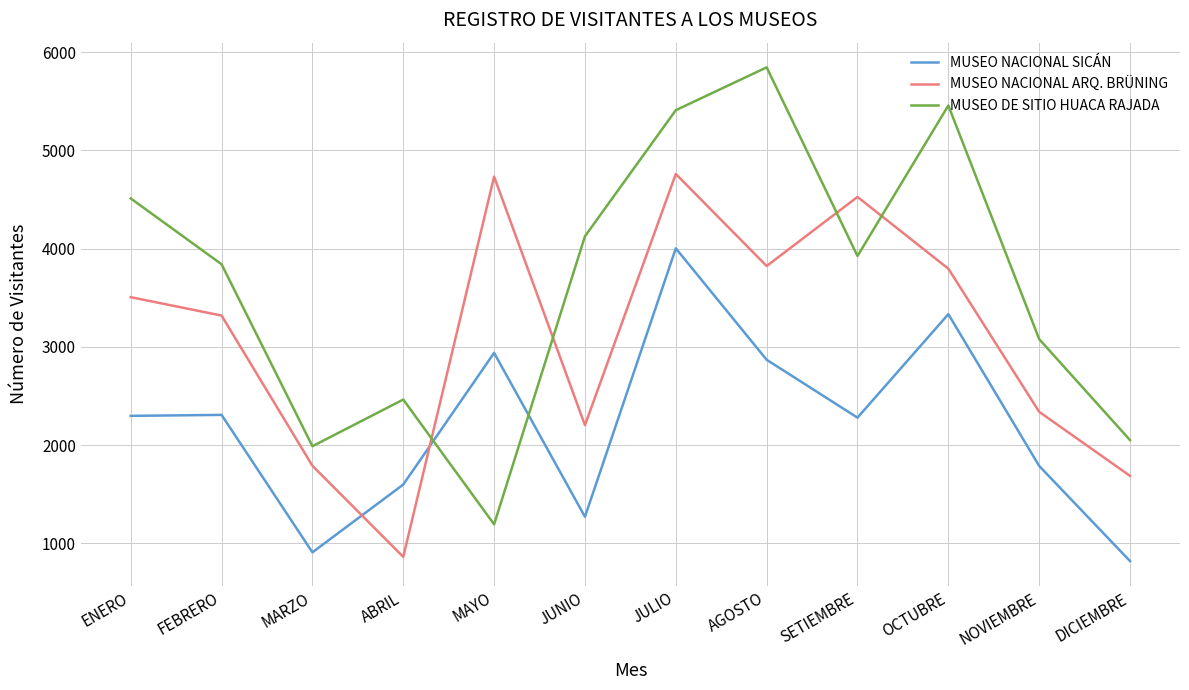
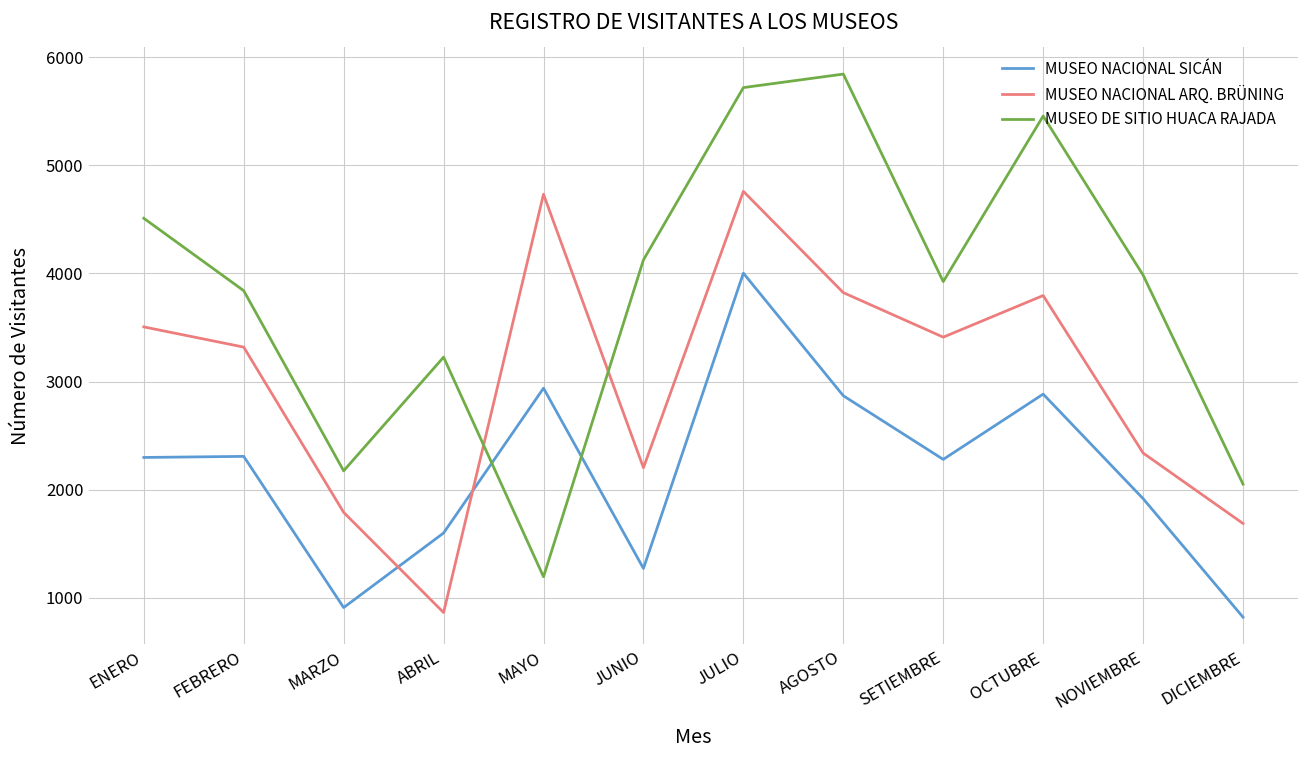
MUSEO DE SITIO HUACA RAJADA, MARZO: 2000 -> 2200
MUSEO DE SITIO HUACA RAJADA, ABRIL: 2500 -> 3200
MUSEO DE SITIO HUACA RAJADA, JULIO: 5400 -> 5700
MUSEO NACIONAL ARQ. BRÜNING, SETIEMBRE: 4500 -> 3400
MUSEO NACIONAL SICÁN, OCTUBRE: 3300 -> 2900
MUSEO NACIONAL SICÁN, NOVIEMBRE: 1800 -> 1900
MUSEO DE SITIO HUACA RAJADA, NOVIEMBRE: 3100 -> 4000
